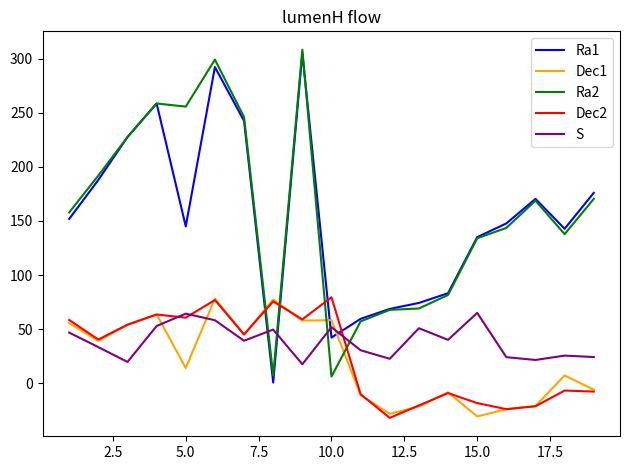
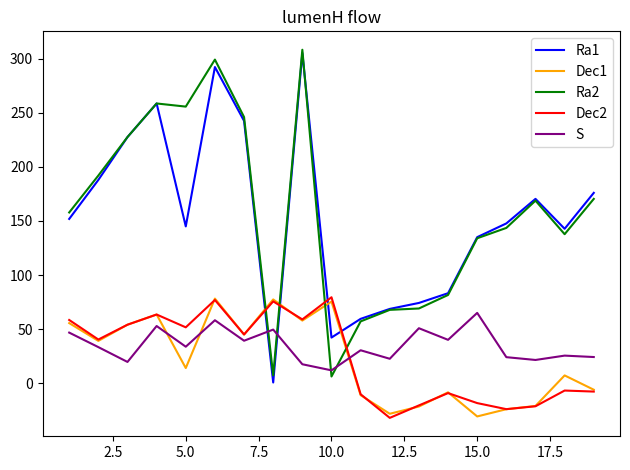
Dec2, 5.0: 61 -> 52
S, 5.0: 64 -> 34
Dec1, 10.0: 58 -> 76
S, 10.0: 52 -> 12
